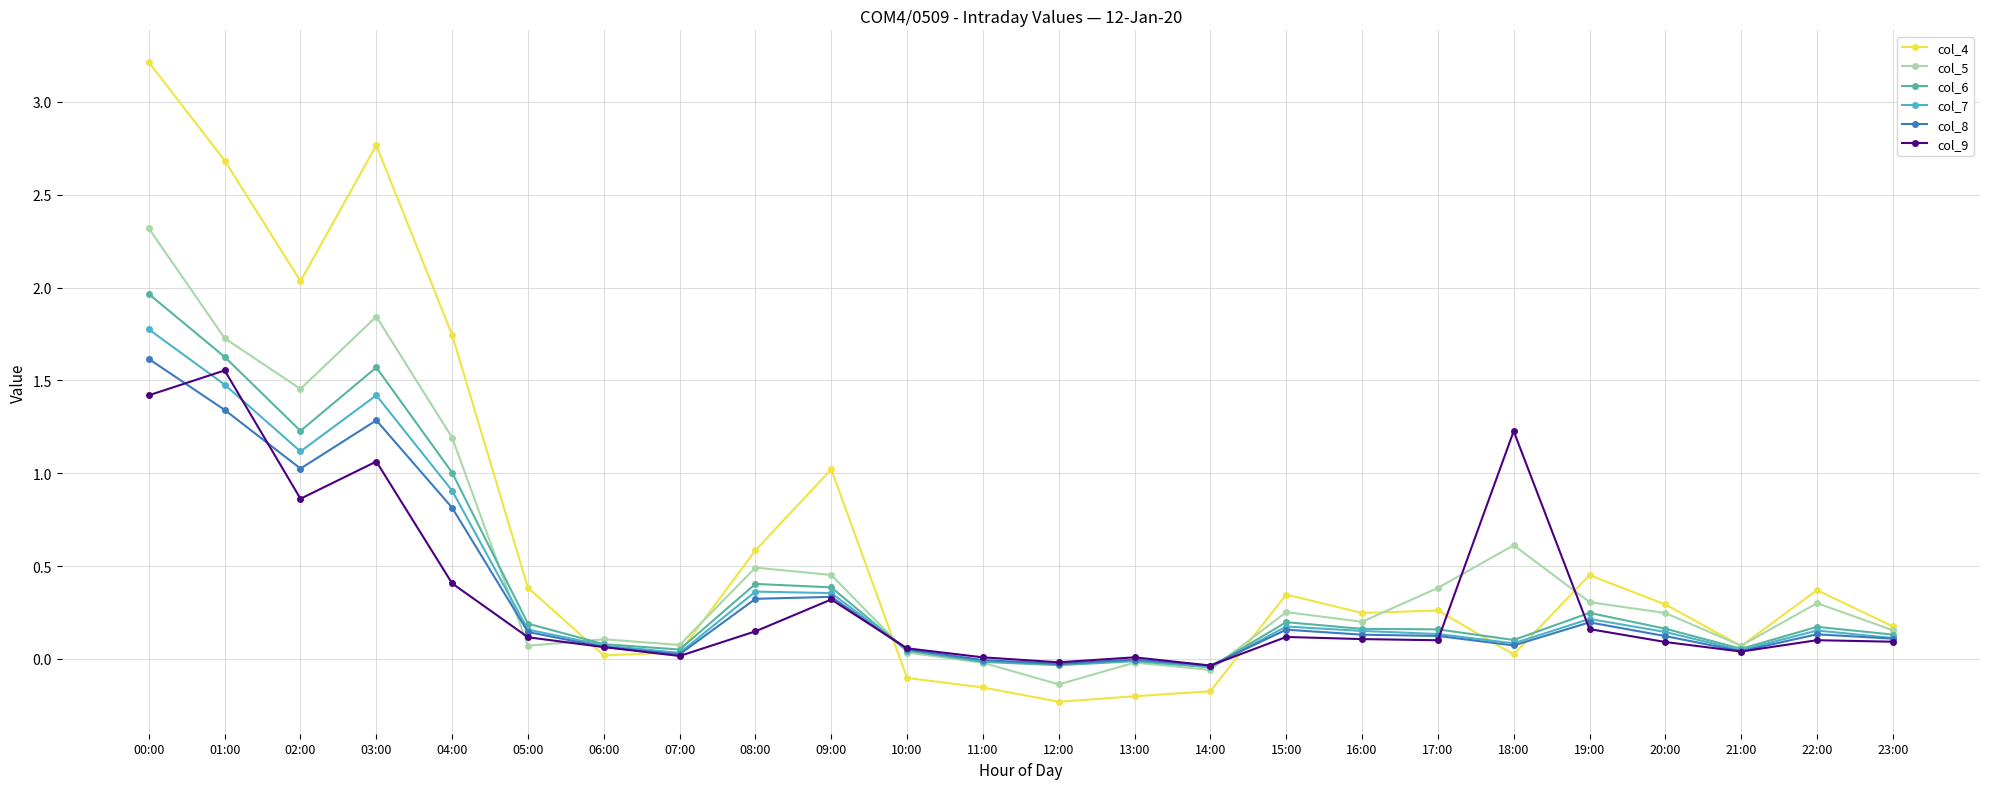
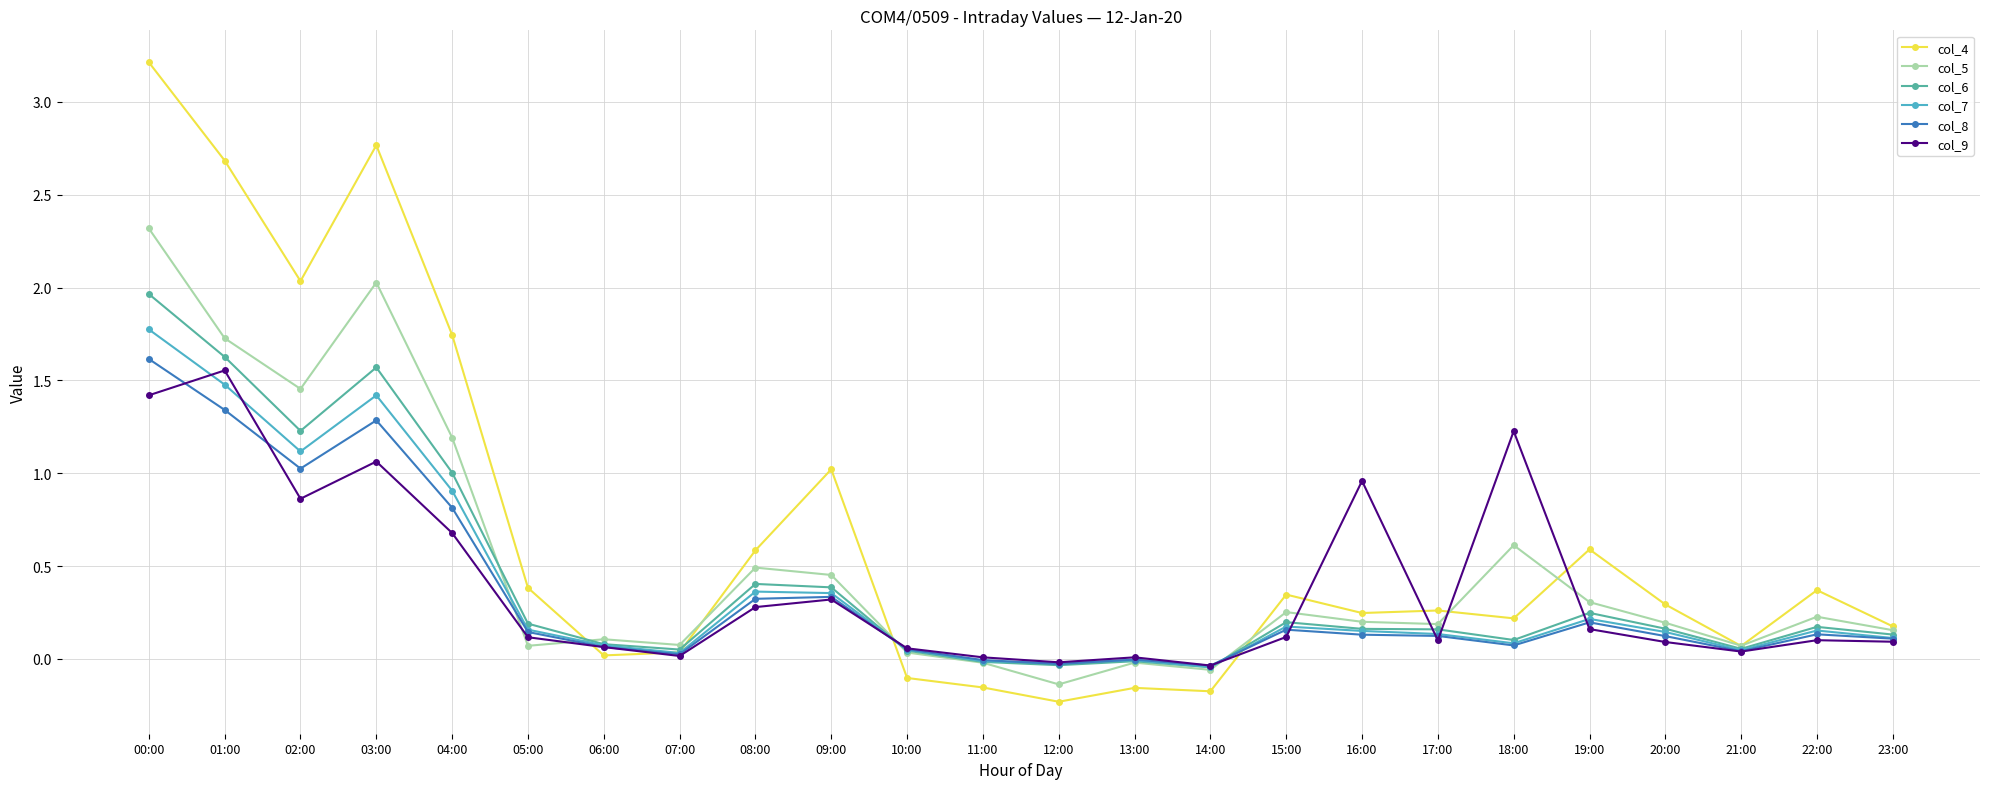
col_5, 03:00: 1.84 -> 2.03
col_9, 04:00: 0.41 -> 0.68
col_9, 08:00: 0.15 -> 0.28
col_4, 13:00: -0.20 -> -0.16
col_9, 16:00: 0.11 -> 0.96
col_5, 17:00: 0.38 -> 0.19
col_4, 18:00: 0.02 -> 0.22
col_4, 19:00: 0.45 -> 0.59
col_5, 20:00: 0.25 -> 0.19
col_5, 22:00: 0.30 -> 0.23
